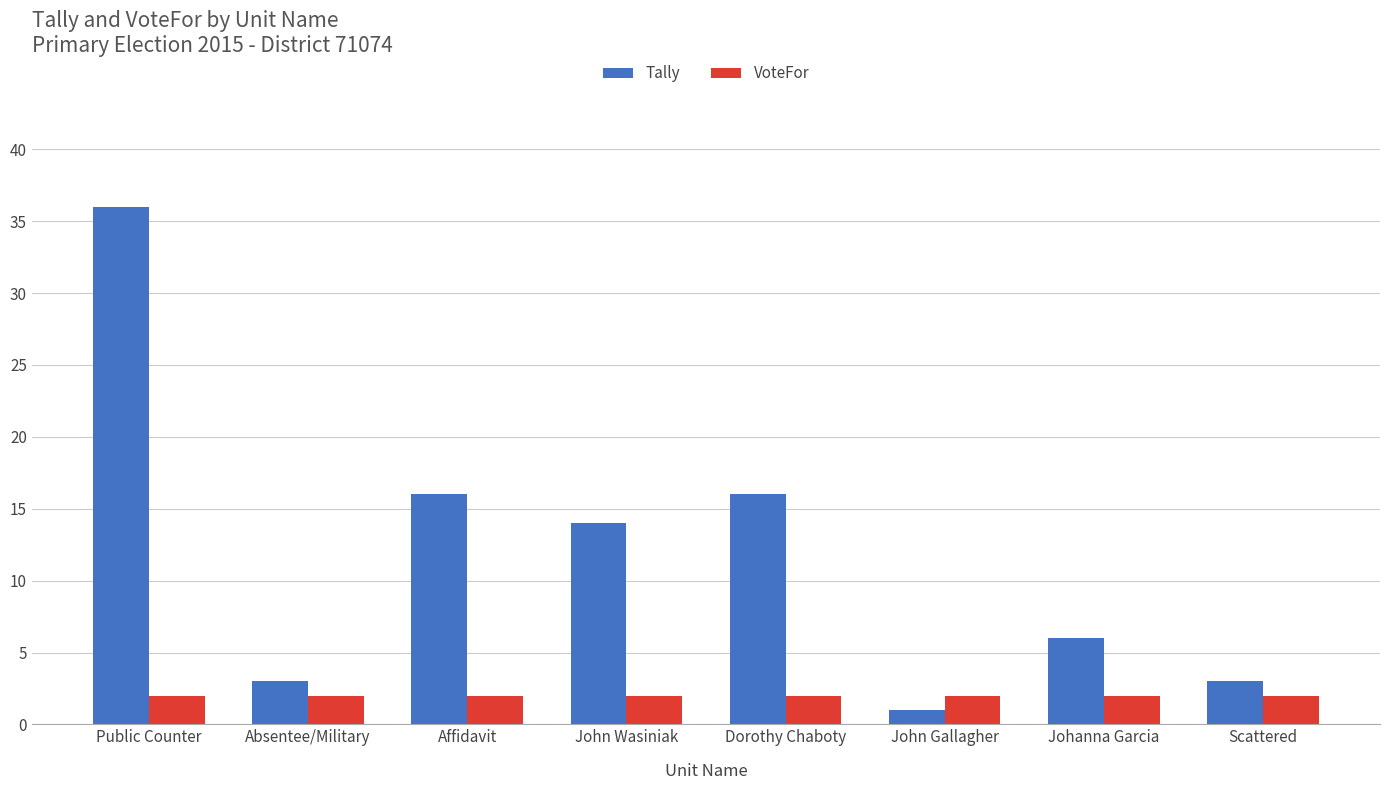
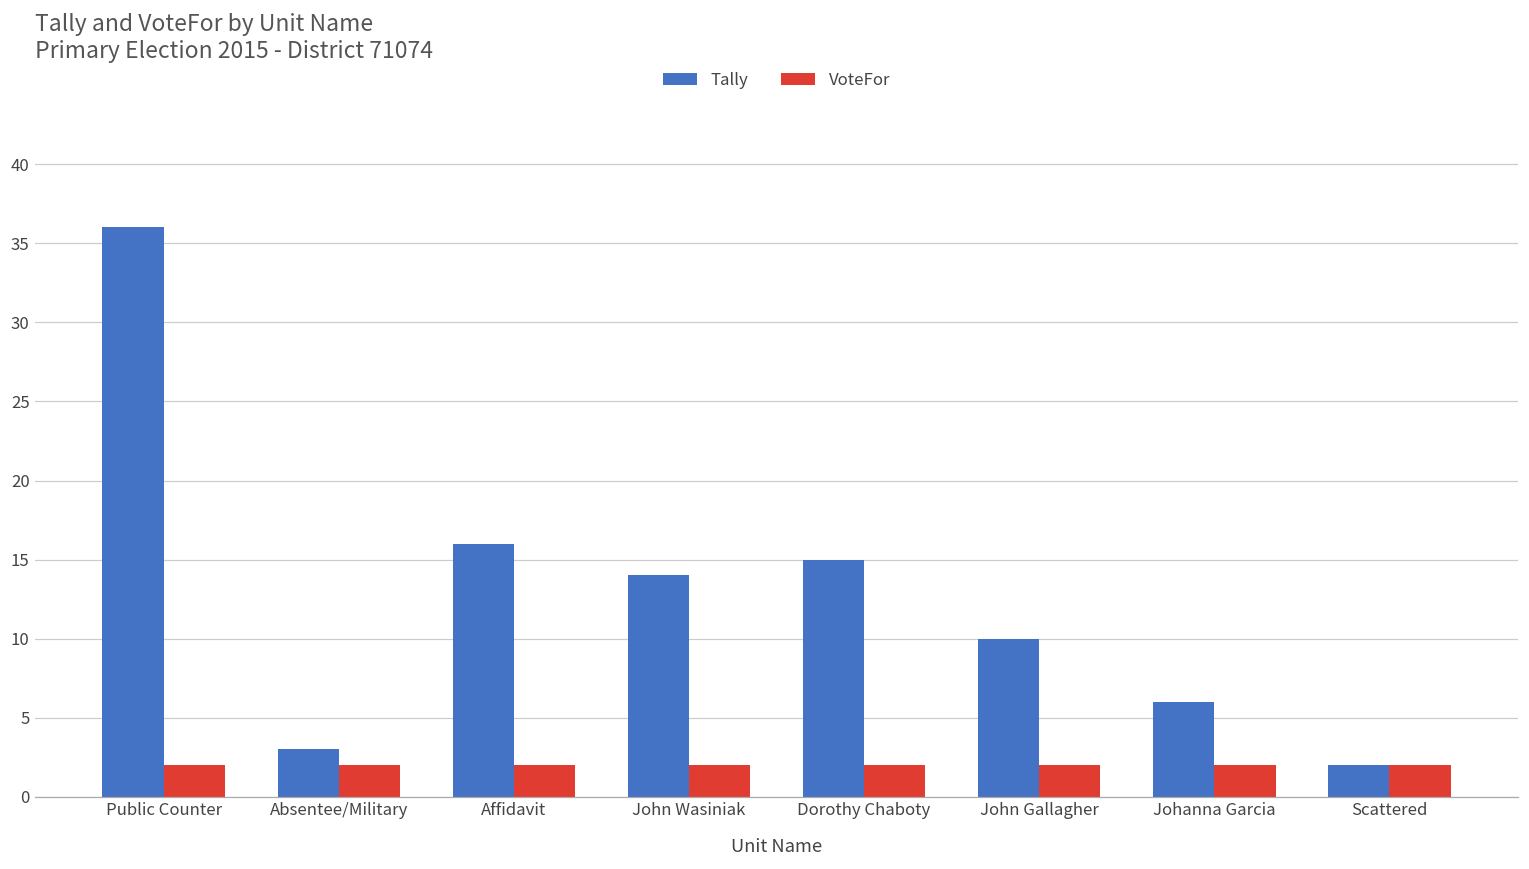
Tally, Dorothy Chaboty: 16 -> 15
Tally, John Gallagher: 1 -> 10
Tally, Scattered: 3 -> 2
